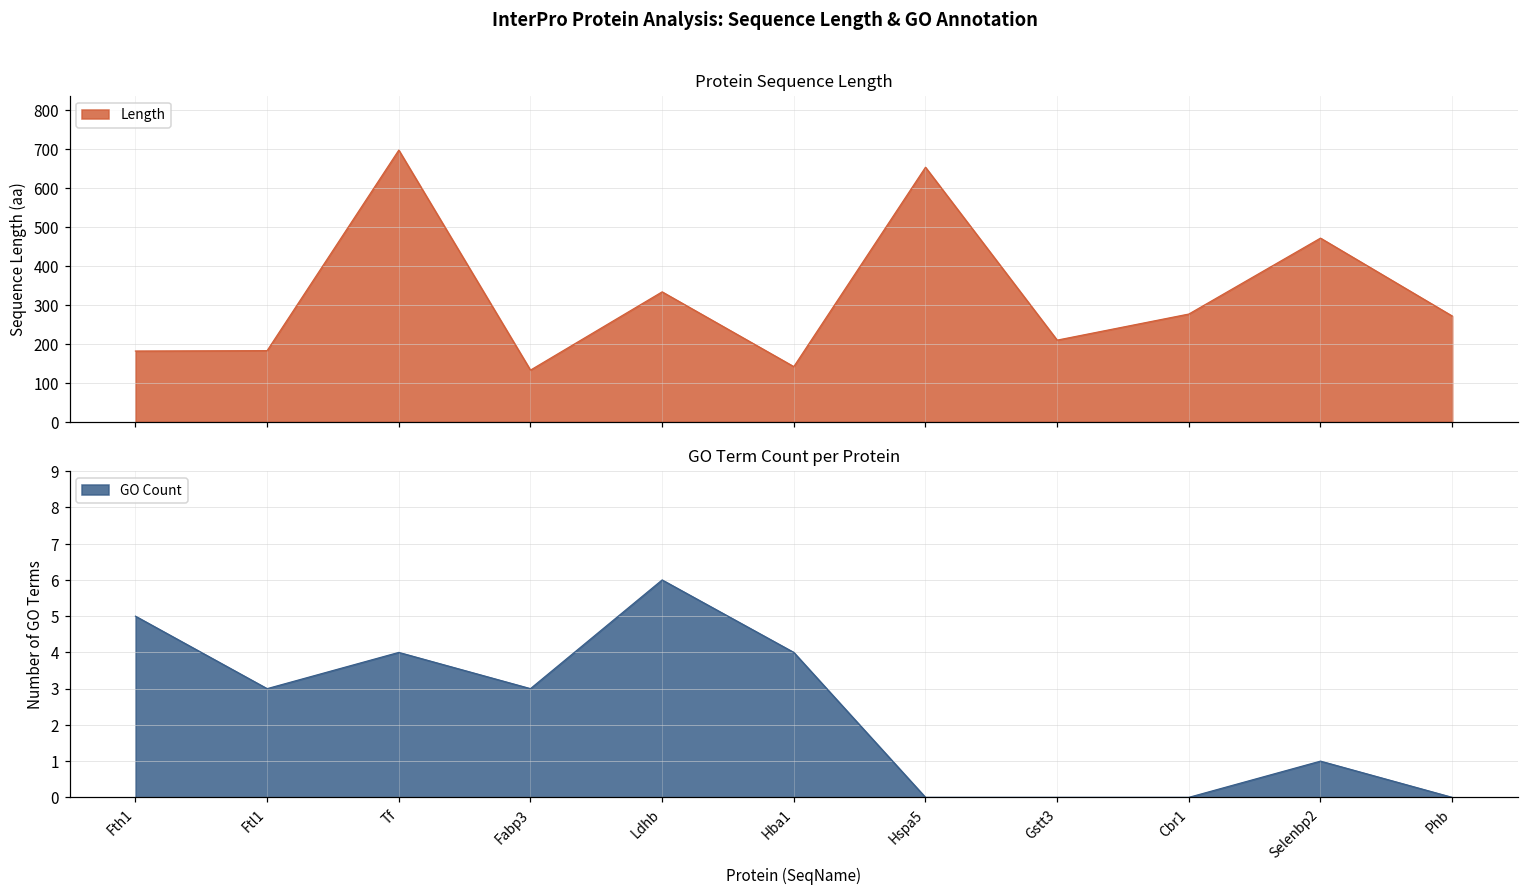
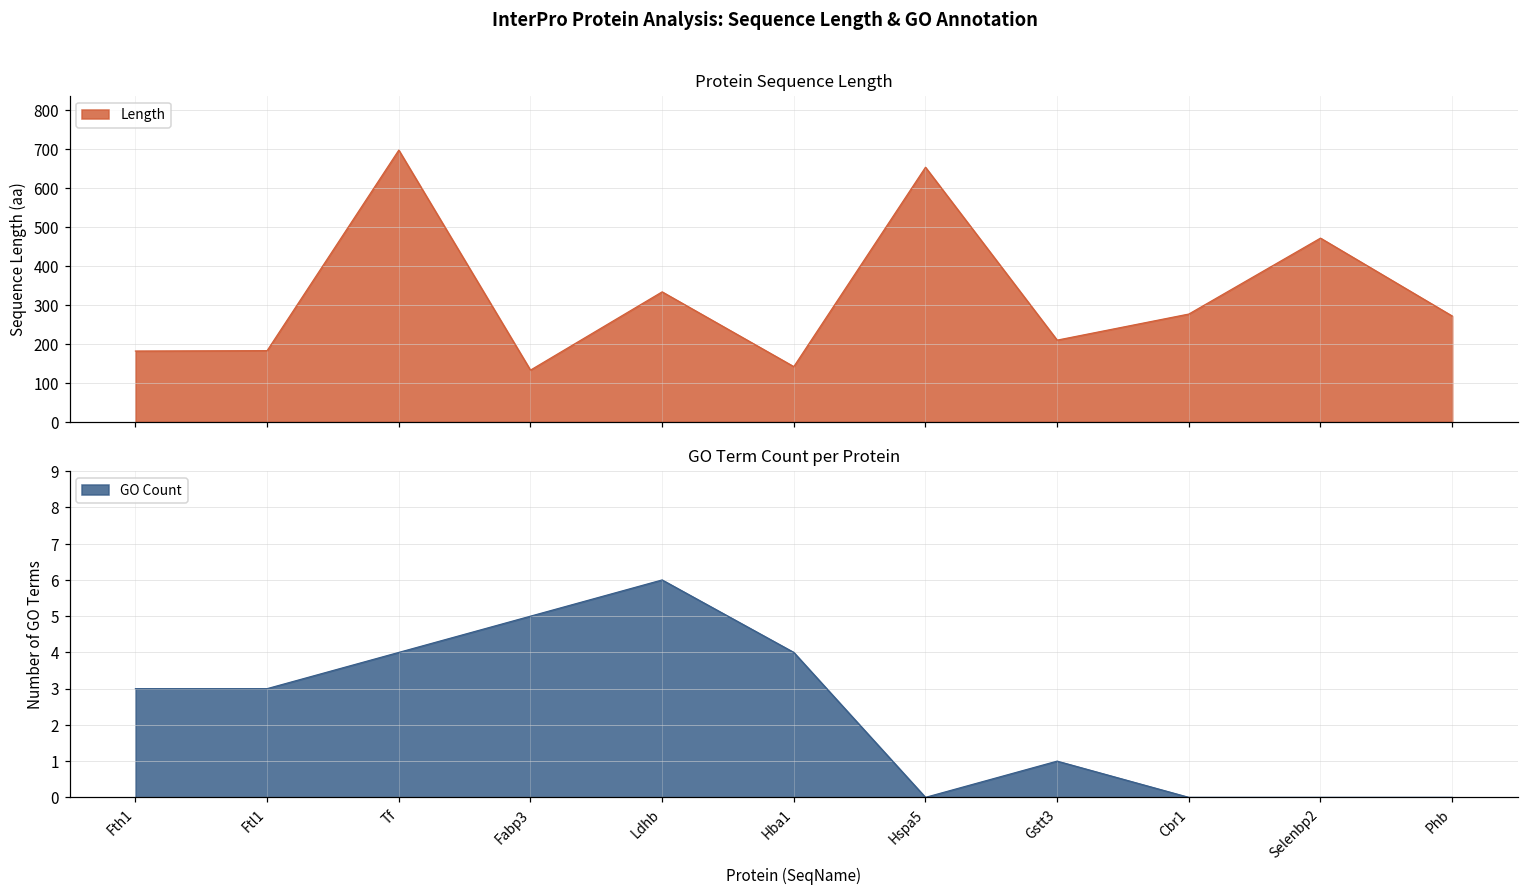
GO Term Count per Protein, Fth1: 5 -> 3
GO Term Count per Protein, Fabp3: 3 -> 5
GO Term Count per Protein, Gstt3: 0 -> 1
GO Term Count per Protein, Selenbp2: 1 -> 0
